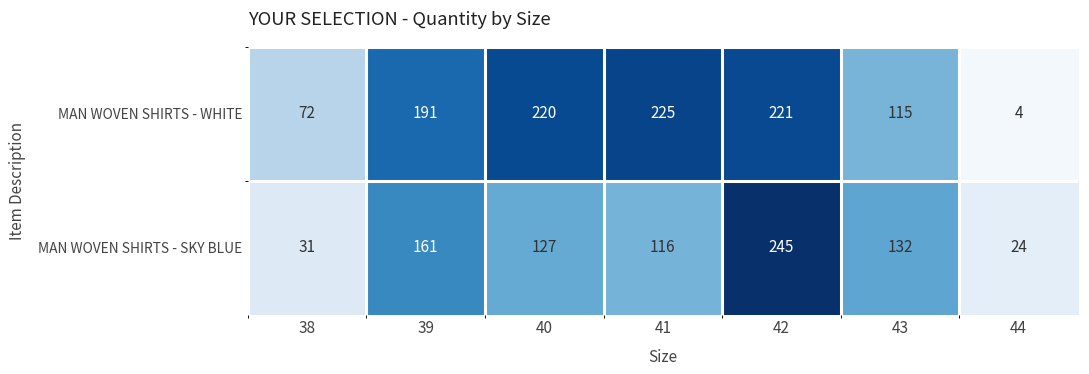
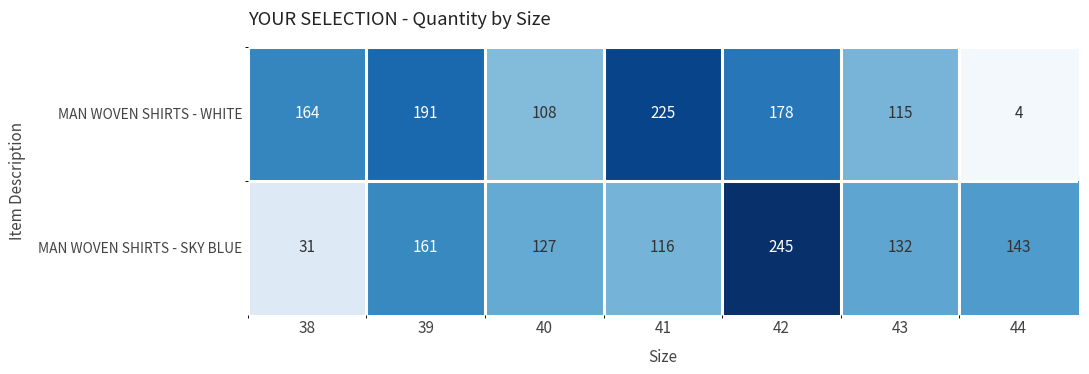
MAN WOVEN SHIRTS - WHITE, 38: 72 -> 164
MAN WOVEN SHIRTS - WHITE, 40: 220 -> 108
MAN WOVEN SHIRTS - WHITE, 42: 221 -> 178
MAN WOVEN SHIRTS - SKY BLUE, 44: 24 -> 143
